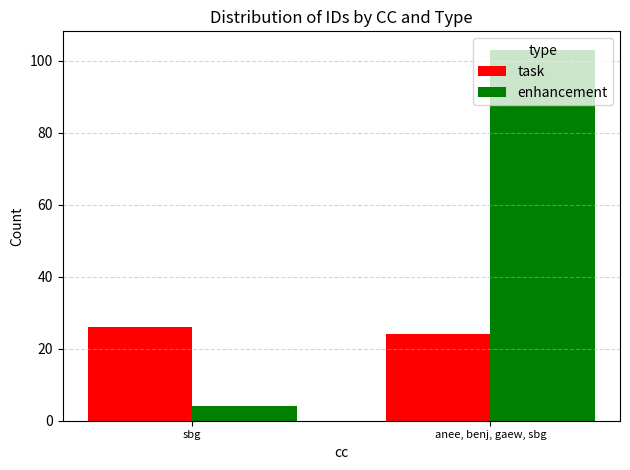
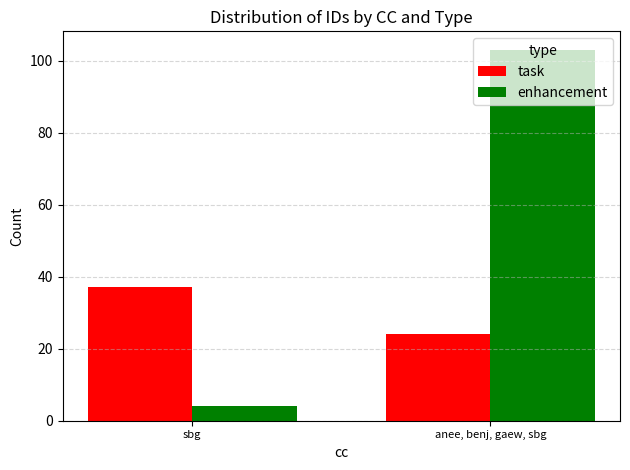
task, sbg: 26 -> 37
